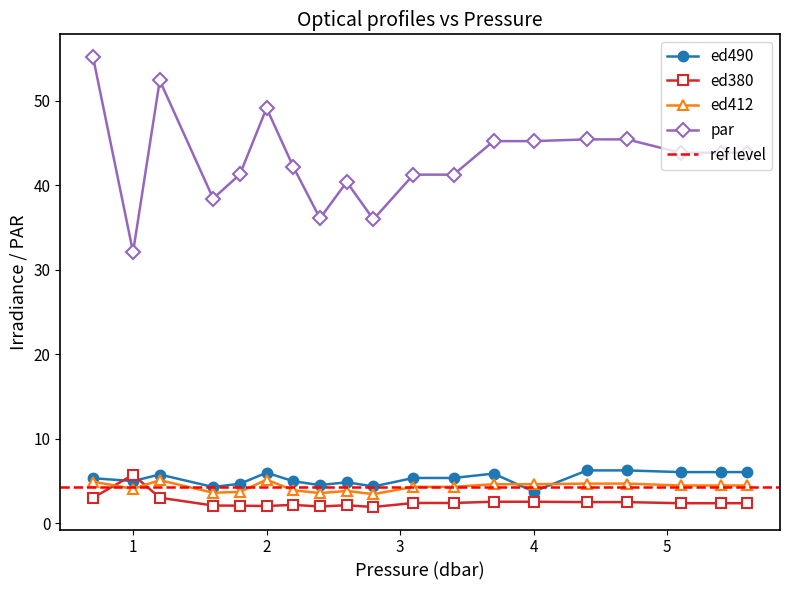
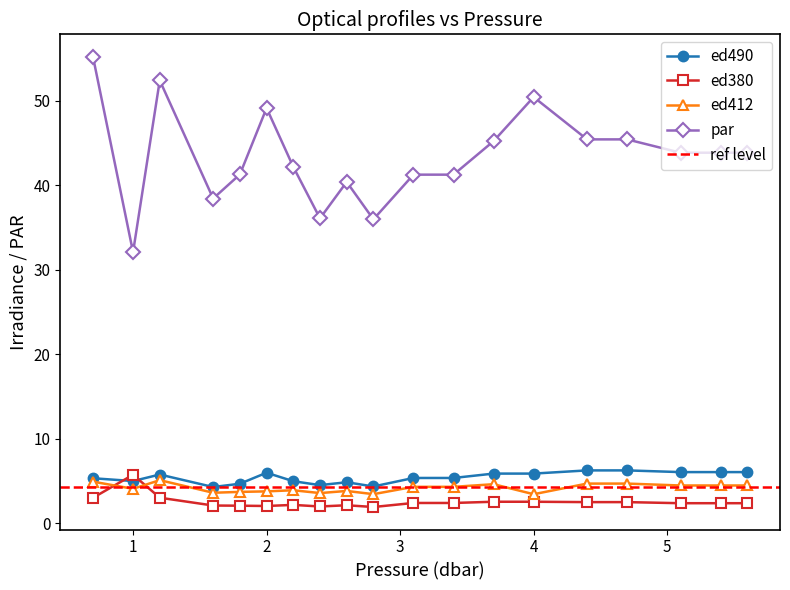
ed412, 2: 5 -> 4
ed490, 4: 4 -> 6
ed412, 4: 5 -> 3
par, 4: 45 -> 50
